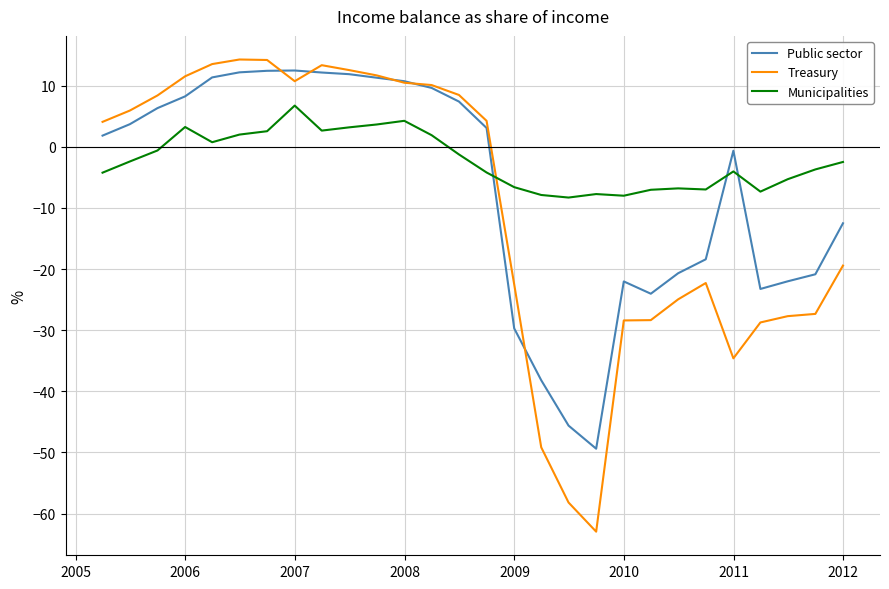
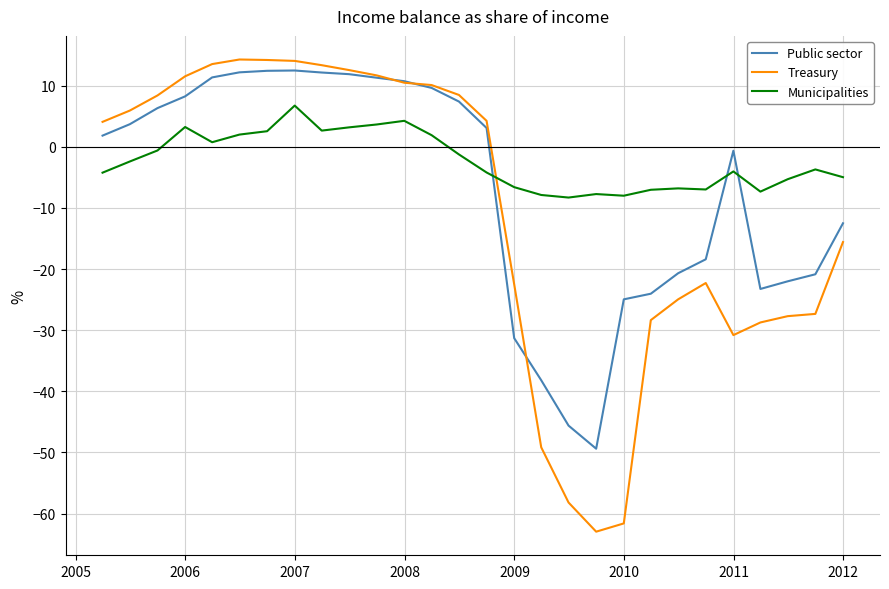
Treasury, 2007: 11 -> 14
Public sector, 2009: -30 -> -31
Public sector, 2010: -22 -> -25
Treasury, 2010: -28 -> -62
Treasury, 2011: -35 -> -31
Treasury, 2012: -19 -> -16
Municipalities, 2012: -2 -> -5
